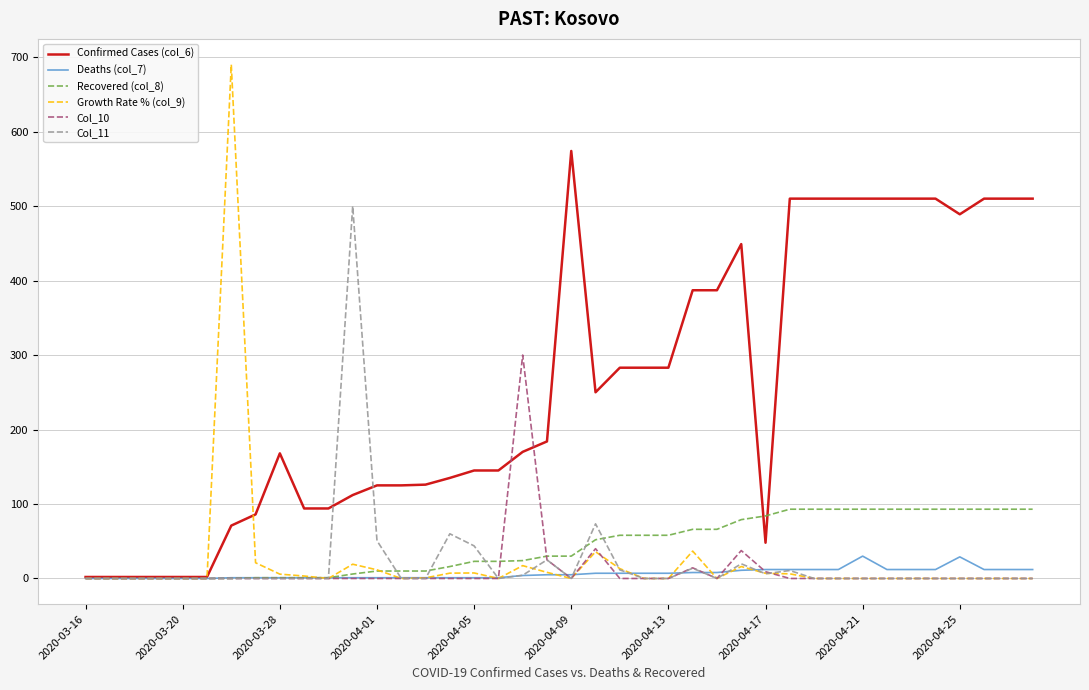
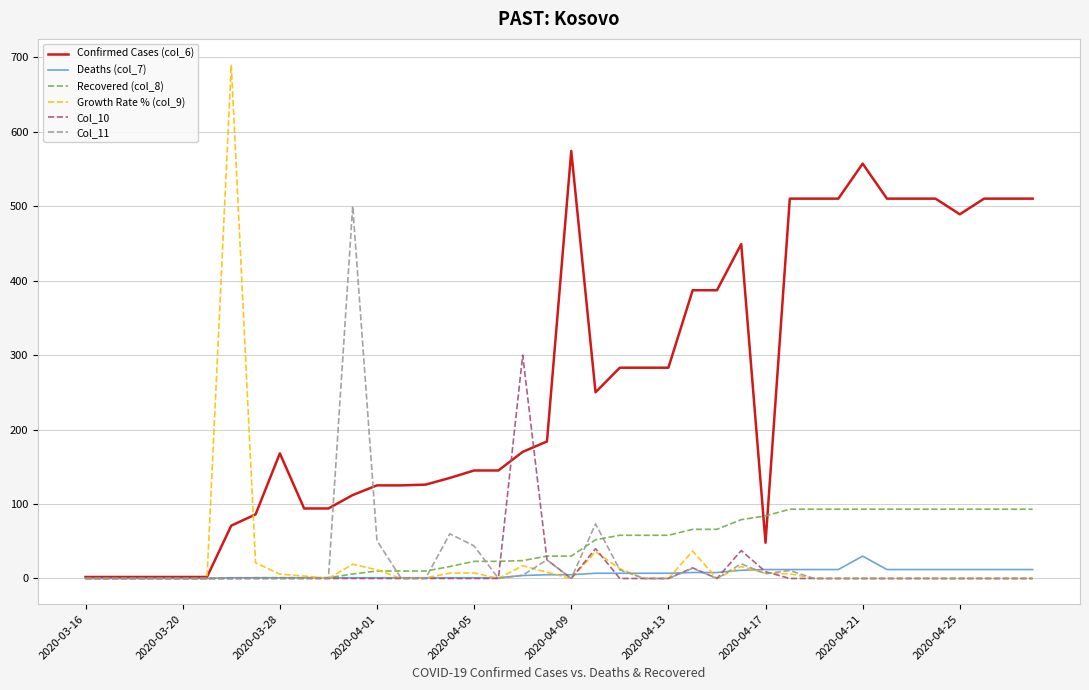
Confirmed Cases (col_6), 2020-04-21: 510 -> 560
Deaths (col_7), 2020-04-25: 30 -> 10
